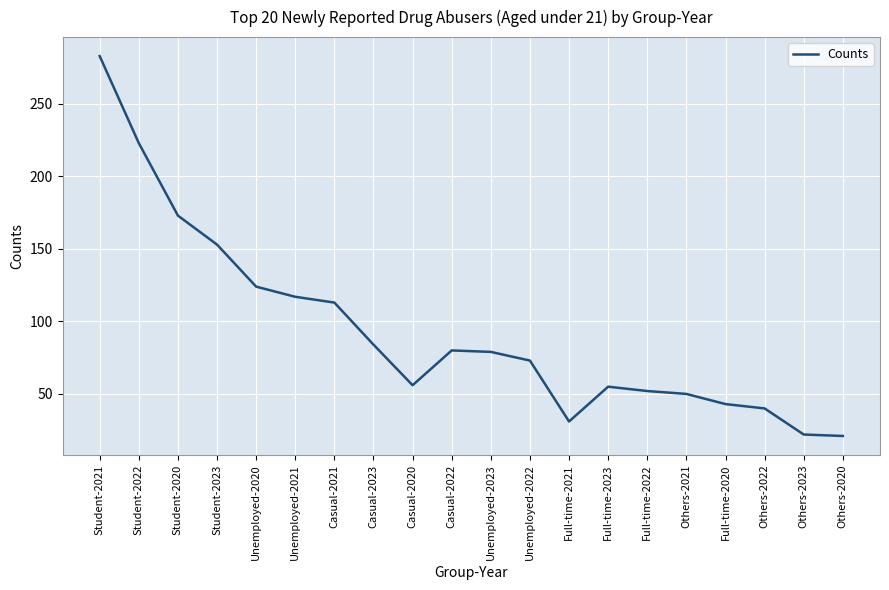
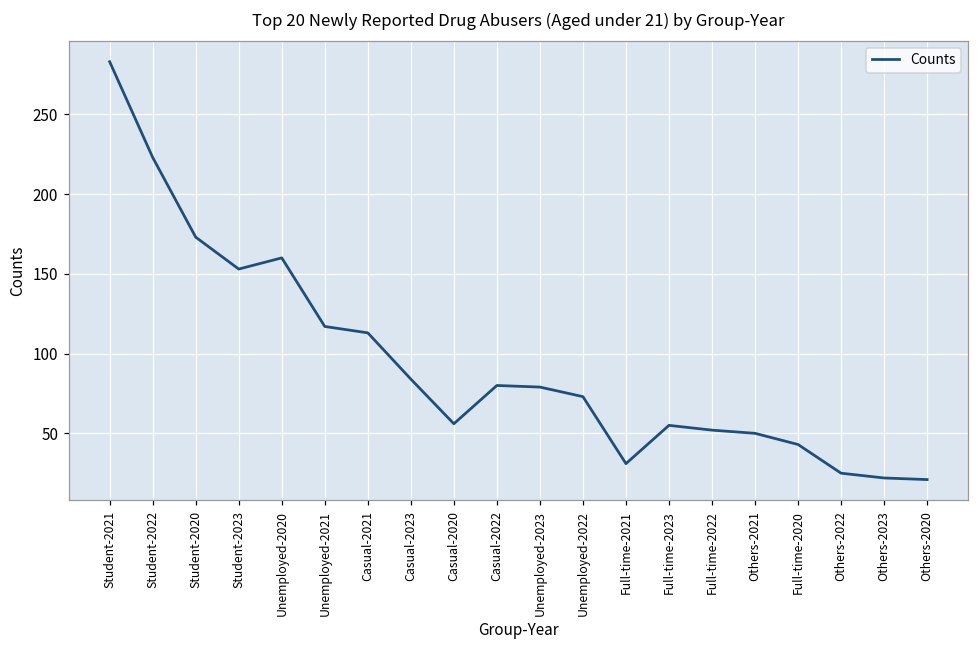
Unemployed-2020: 124 -> 160
Others-2022: 40 -> 25
